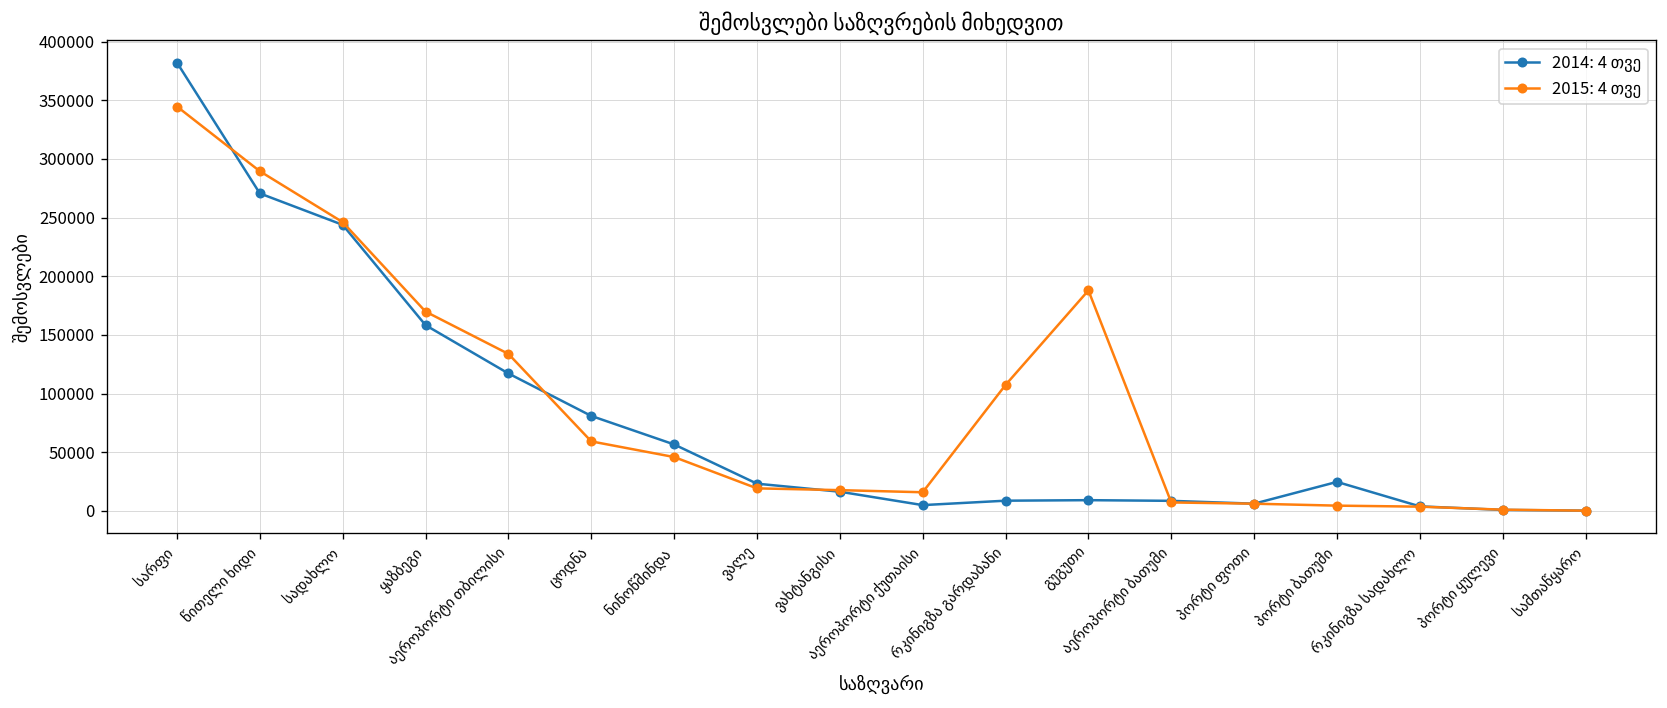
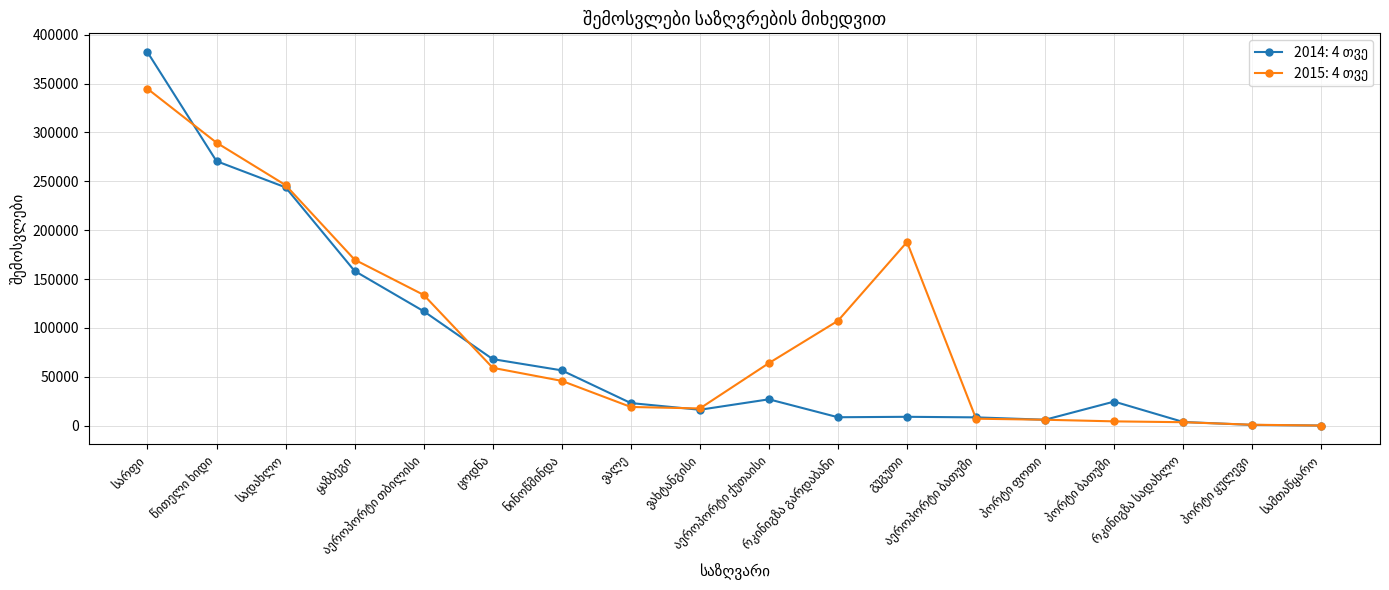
2014: 4 თვე, ცოდნა: 80000 -> 70000
2014: 4 თვე, აეროპორტი ქუთაისი: 0 -> 30000
2015: 4 თვე, აეროპორტი ქუთაისი: 20000 -> 60000
